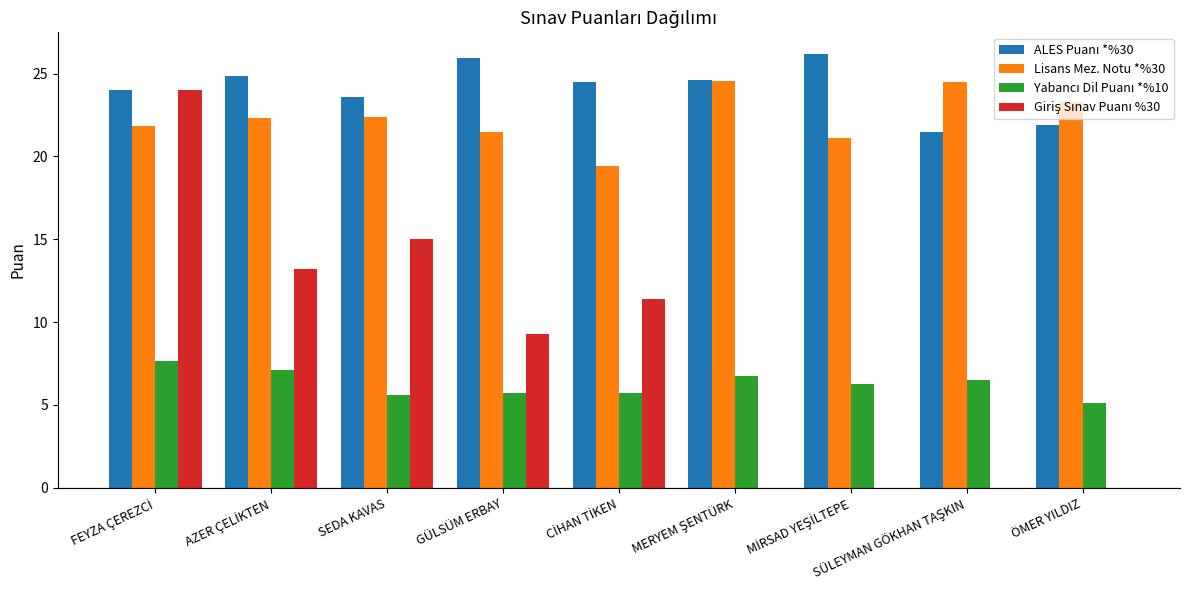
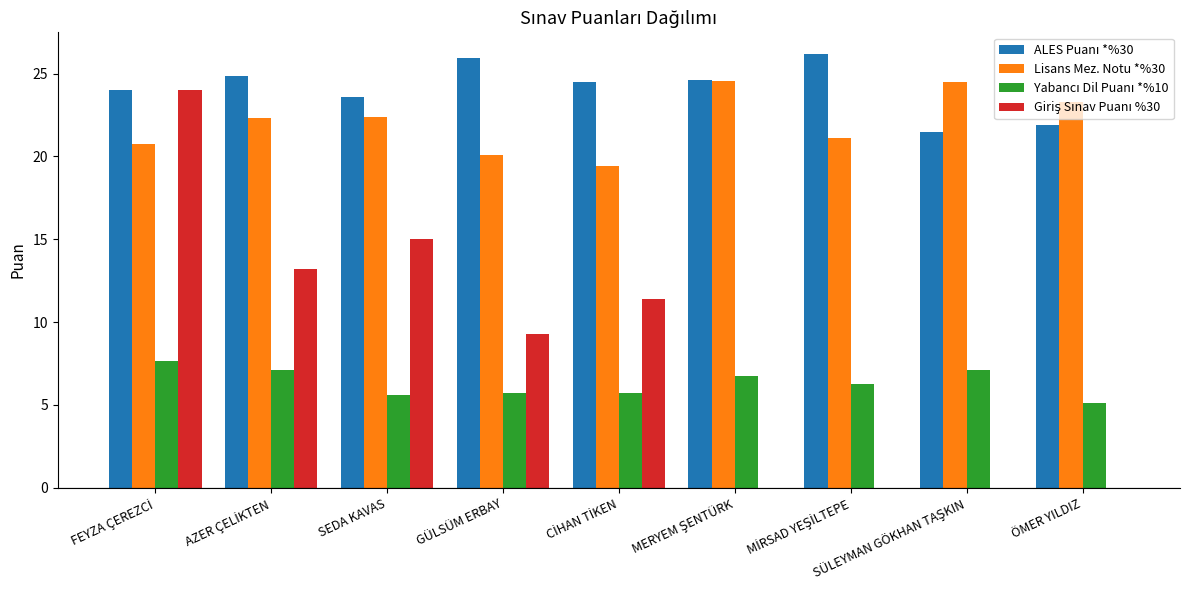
Lisans Mez. Notu *%30, FEYZA ÇEREZCİ: 21.8 -> 20.8
Lisans Mez. Notu *%30, GÜLSÜM ERBAY: 21.5 -> 20.1
Yabancı Dil Puanı *%10, SÜLEYMAN GÖKHAN TAŞKIN: 6.5 -> 7.1
